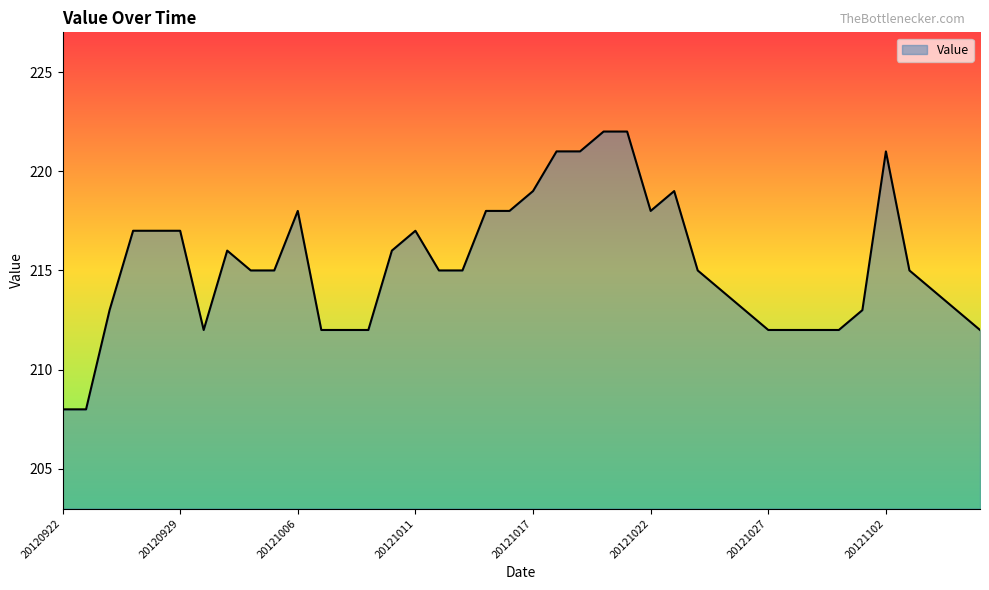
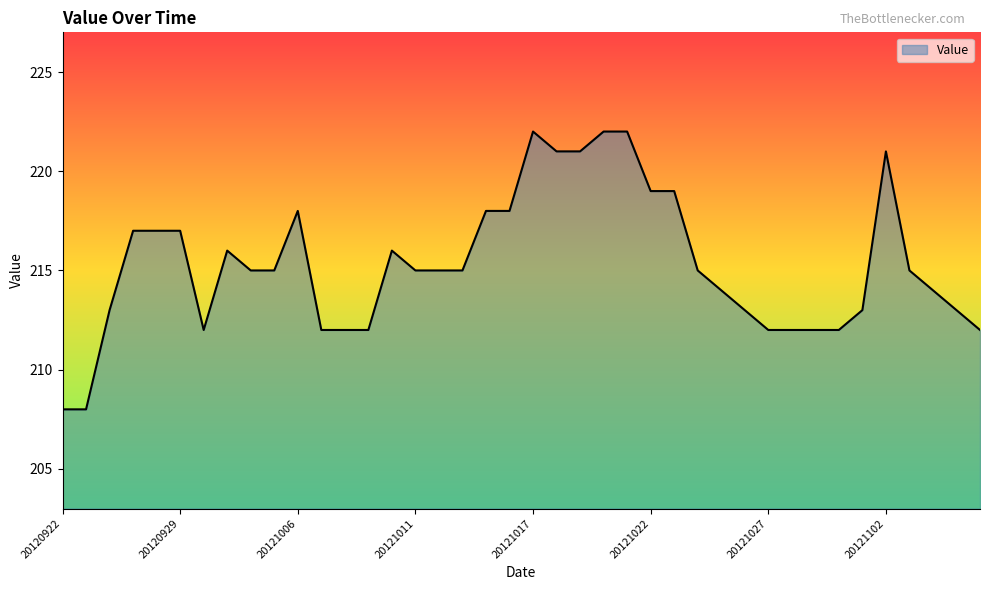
20121011: 217 -> 215
20121017: 219 -> 222
20121022: 218 -> 219
